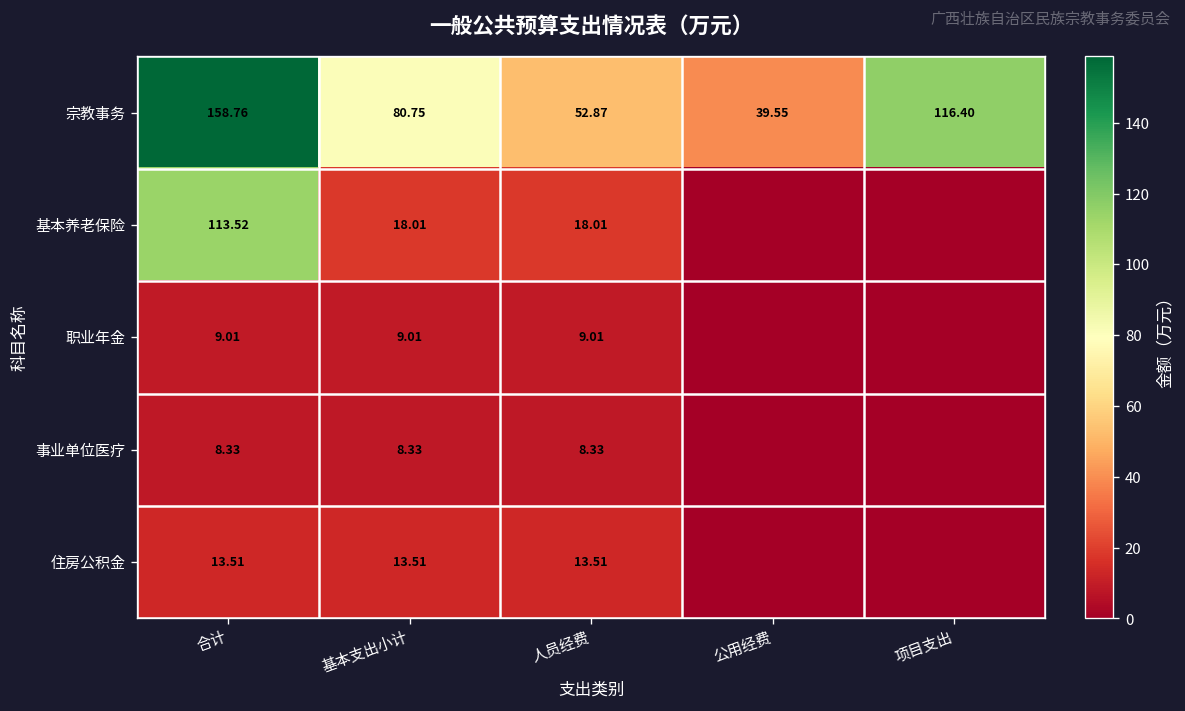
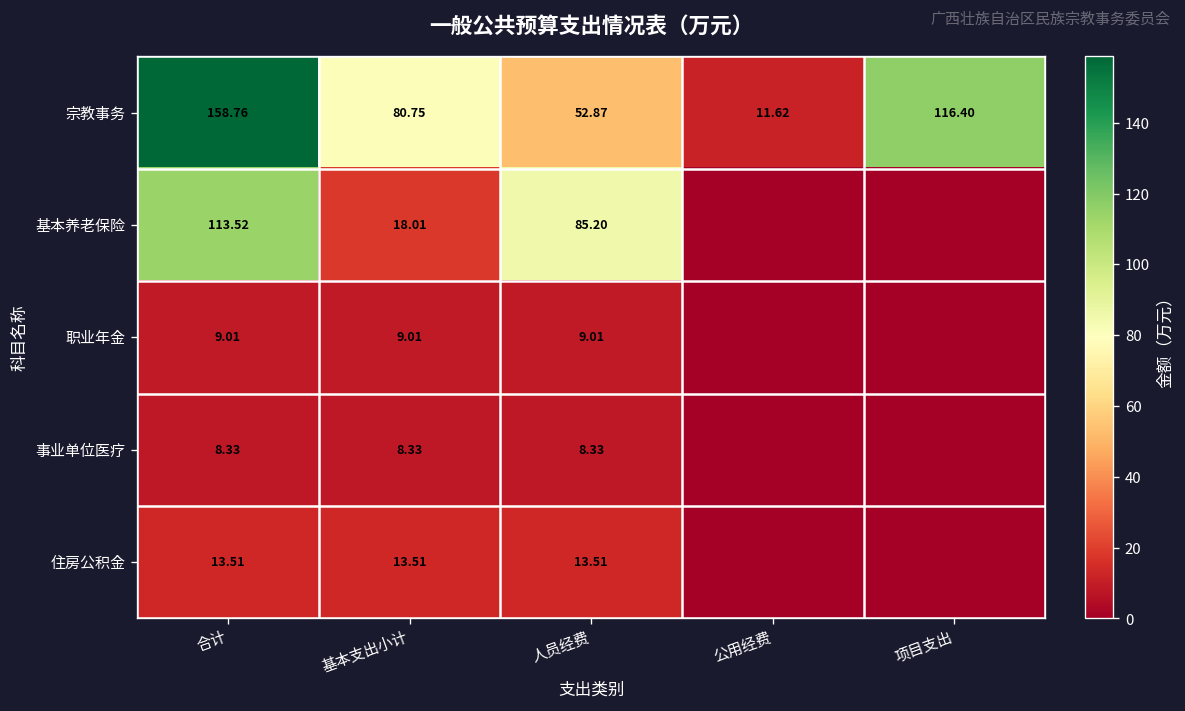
宗教事务, 公用经费: 39.55 -> 11.62
基本养老保险, 人员经费: 18.01 -> 85.20
